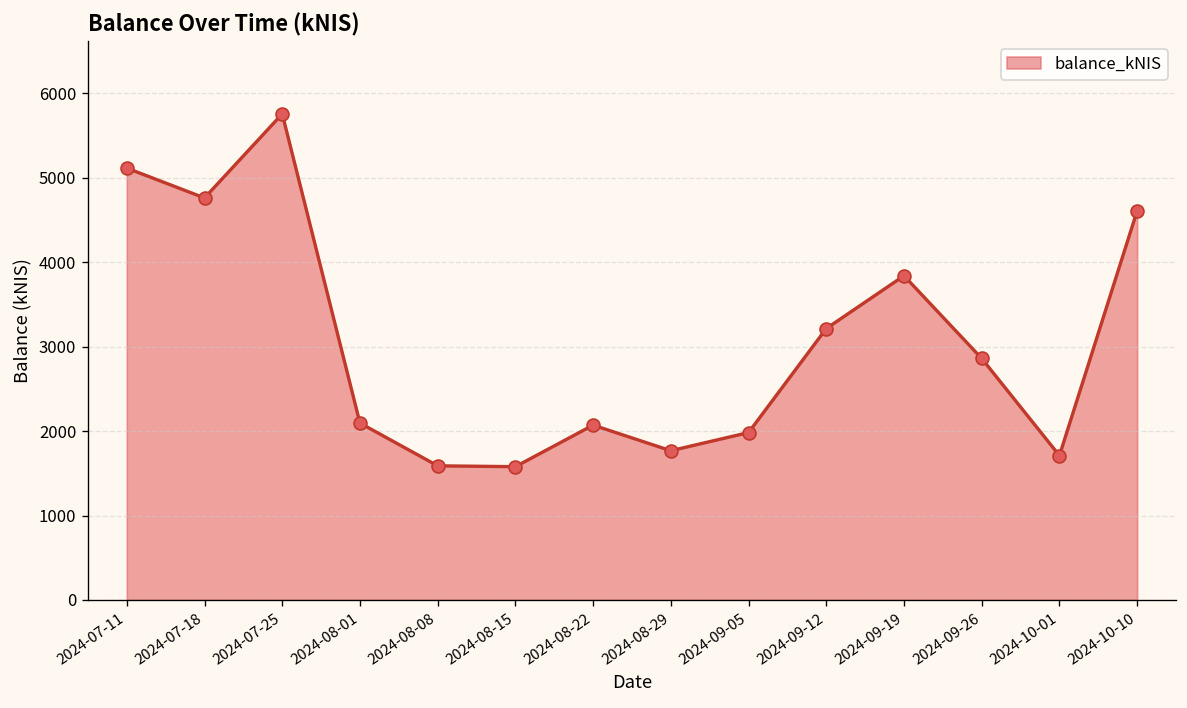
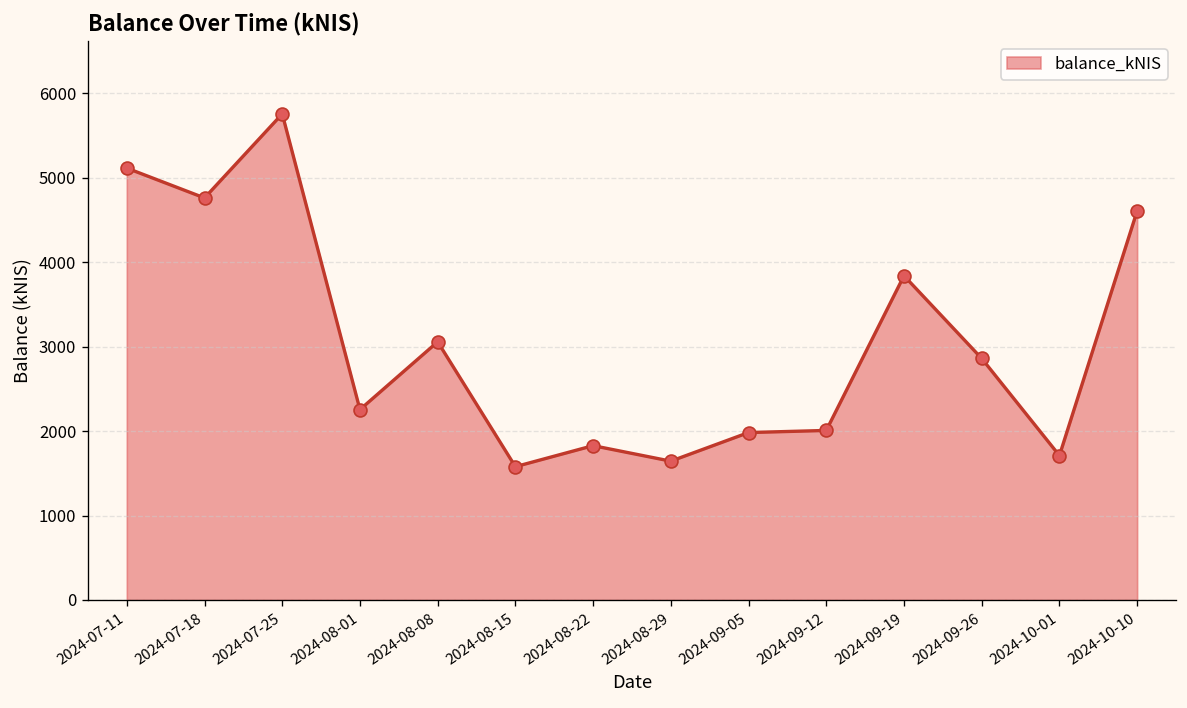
2024-08-01: 2100 -> 2300
2024-08-08: 1600 -> 3100
2024-08-22: 2100 -> 1800
2024-08-29: 1800 -> 1600
2024-09-12: 3200 -> 2000
